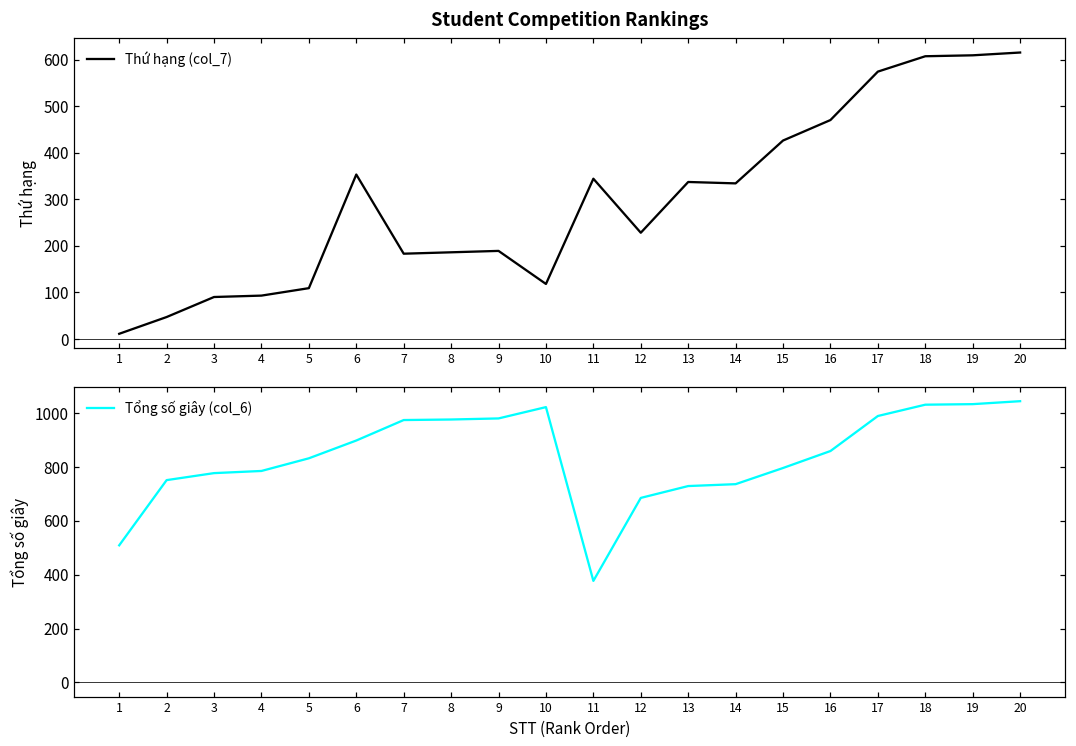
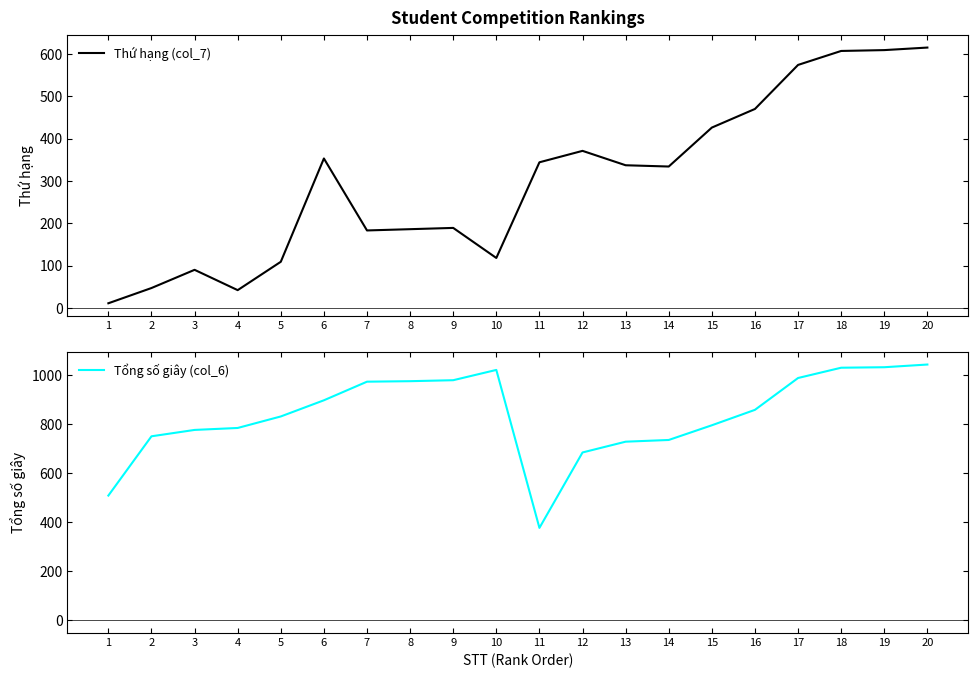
Student Competition Rankings, 4: 90 -> 40
Student Competition Rankings, 12: 230 -> 370
